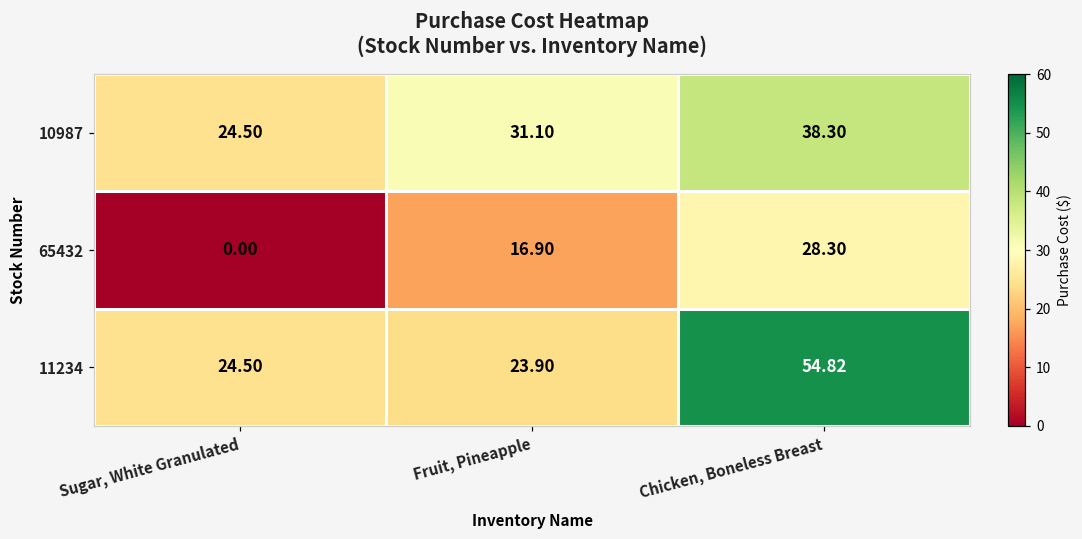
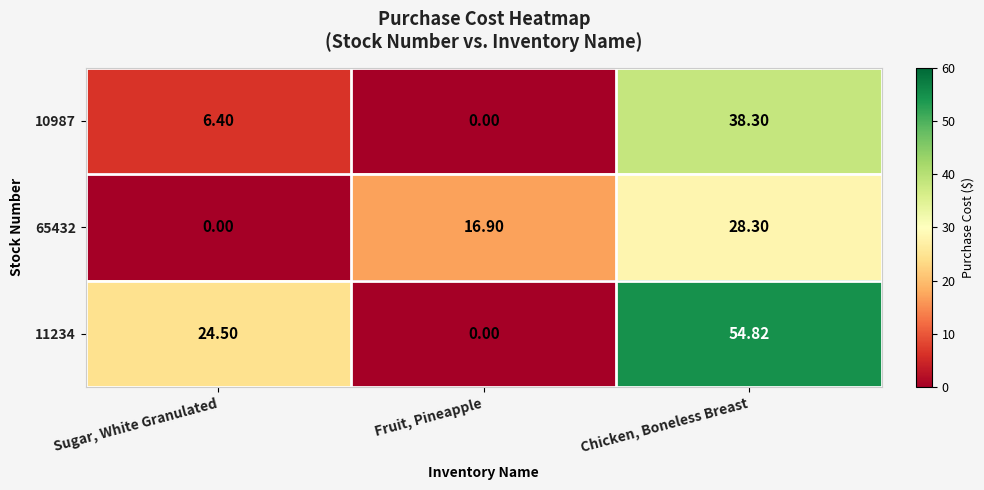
10987, Sugar, White Granulated: 24.50 -> 6.40
10987, Fruit, Pineapple: 31.10 -> 0.00
11234, Fruit, Pineapple: 23.90 -> 0.00
